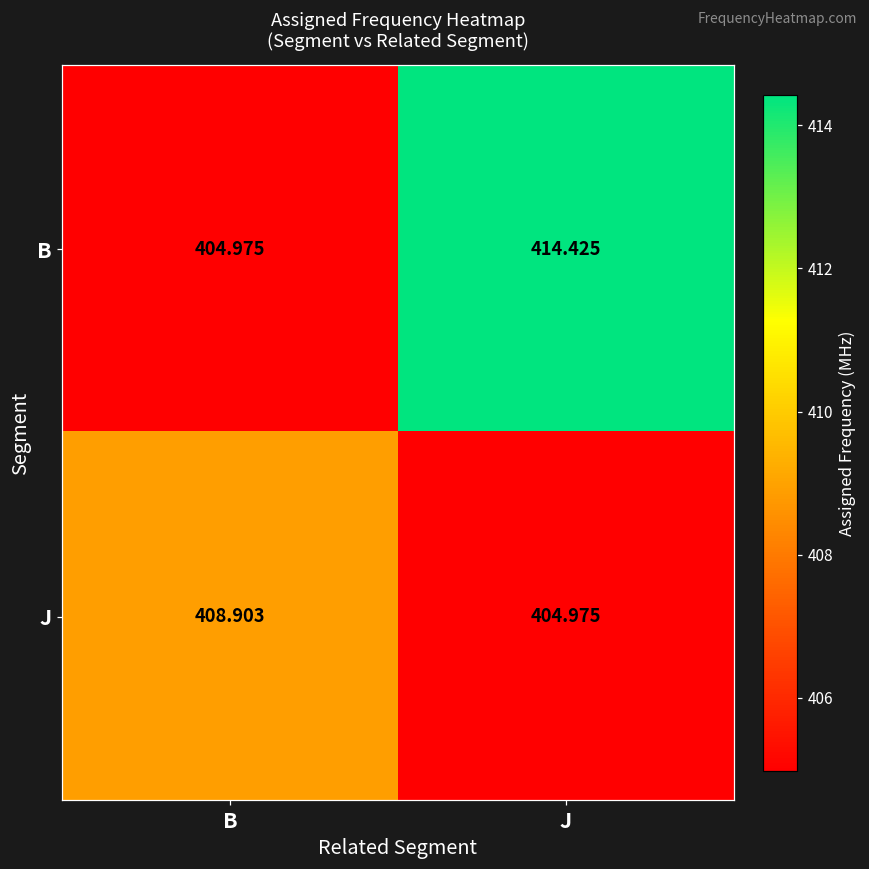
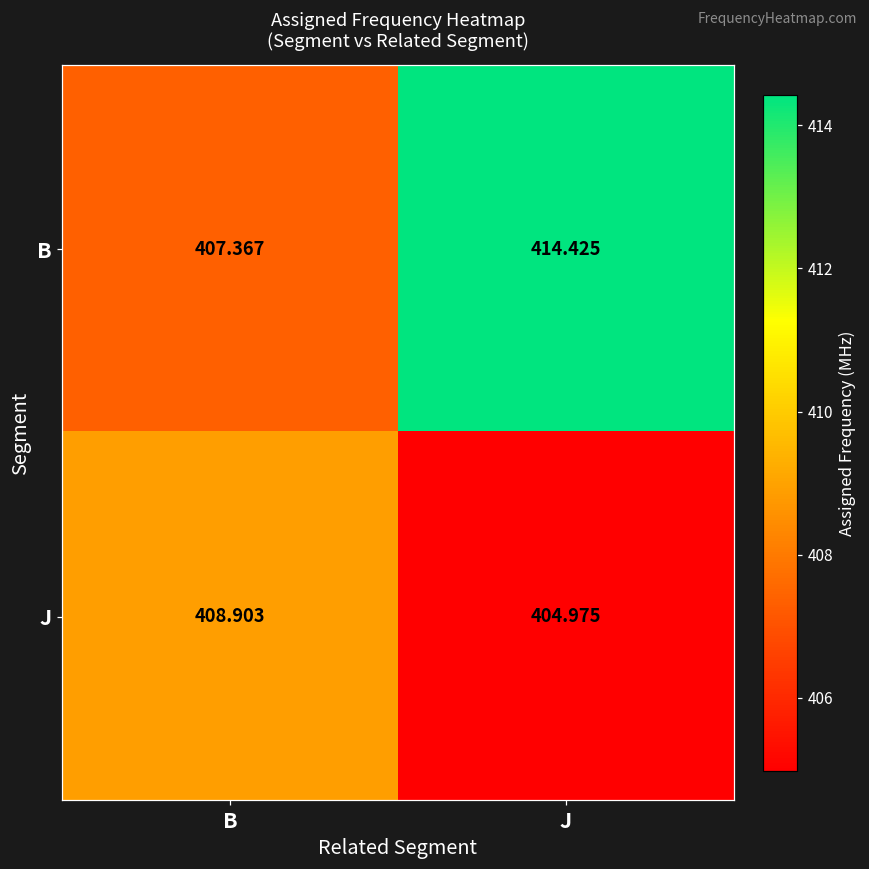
B, B: 404.975 -> 407.367
